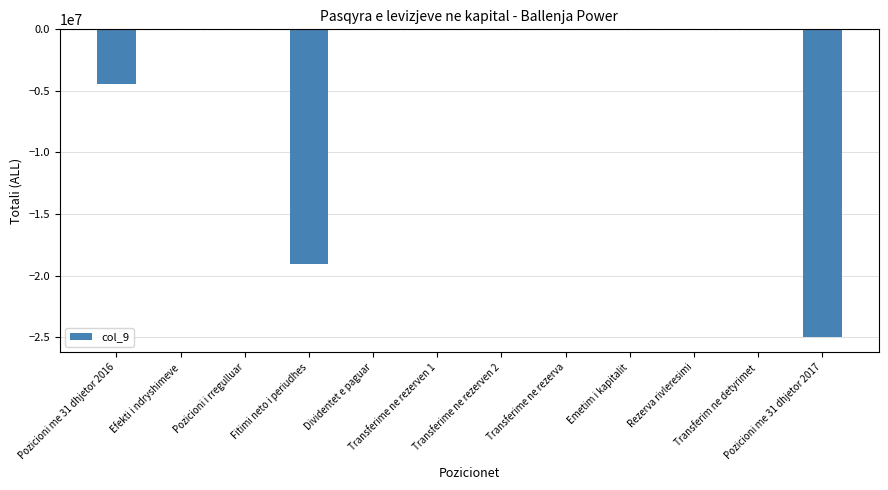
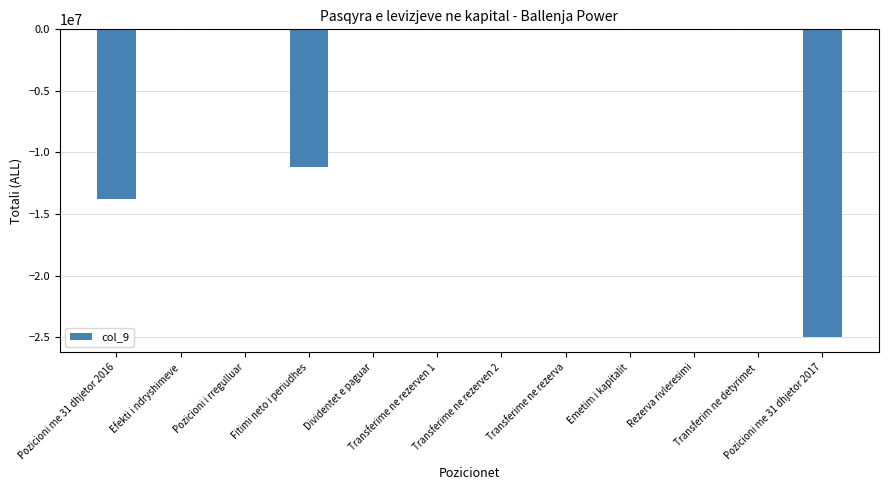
Pozicioni me 31 dhjetor 2016: -4400000 -> -13800000
Fitimi neto i periudhes: -19100000 -> -11200000
